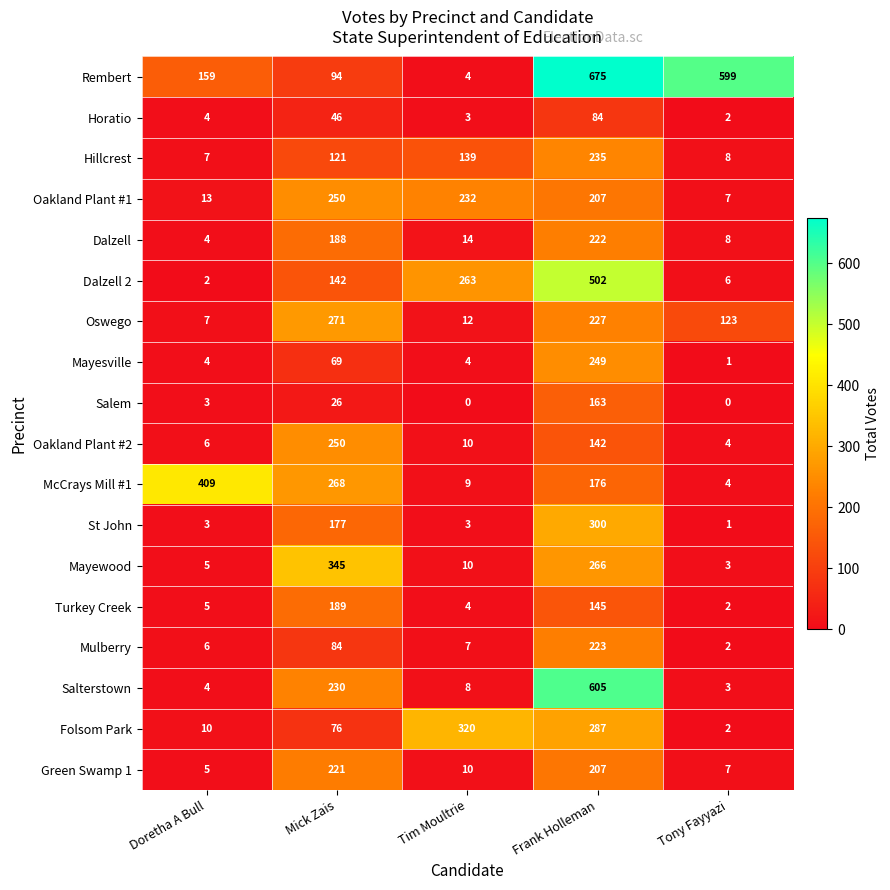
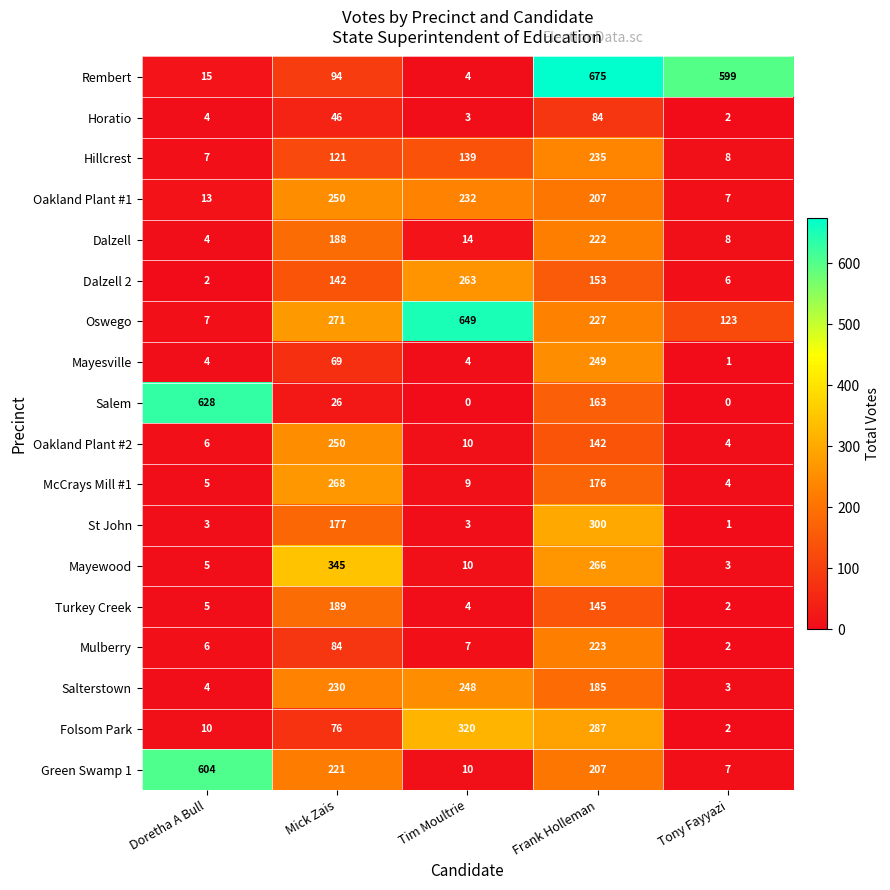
Rembert, Doretha A Bull: 159 -> 15
Dalzell 2, Frank Holleman: 502 -> 153
Oswego, Tim Moultrie: 12 -> 649
Salem, Doretha A Bull: 3 -> 628
McCrays Mill #1, Doretha A Bull: 409 -> 5
Salterstown, Tim Moultrie: 8 -> 248
Salterstown, Frank Holleman: 605 -> 185
Green Swamp 1, Doretha A Bull: 5 -> 604
